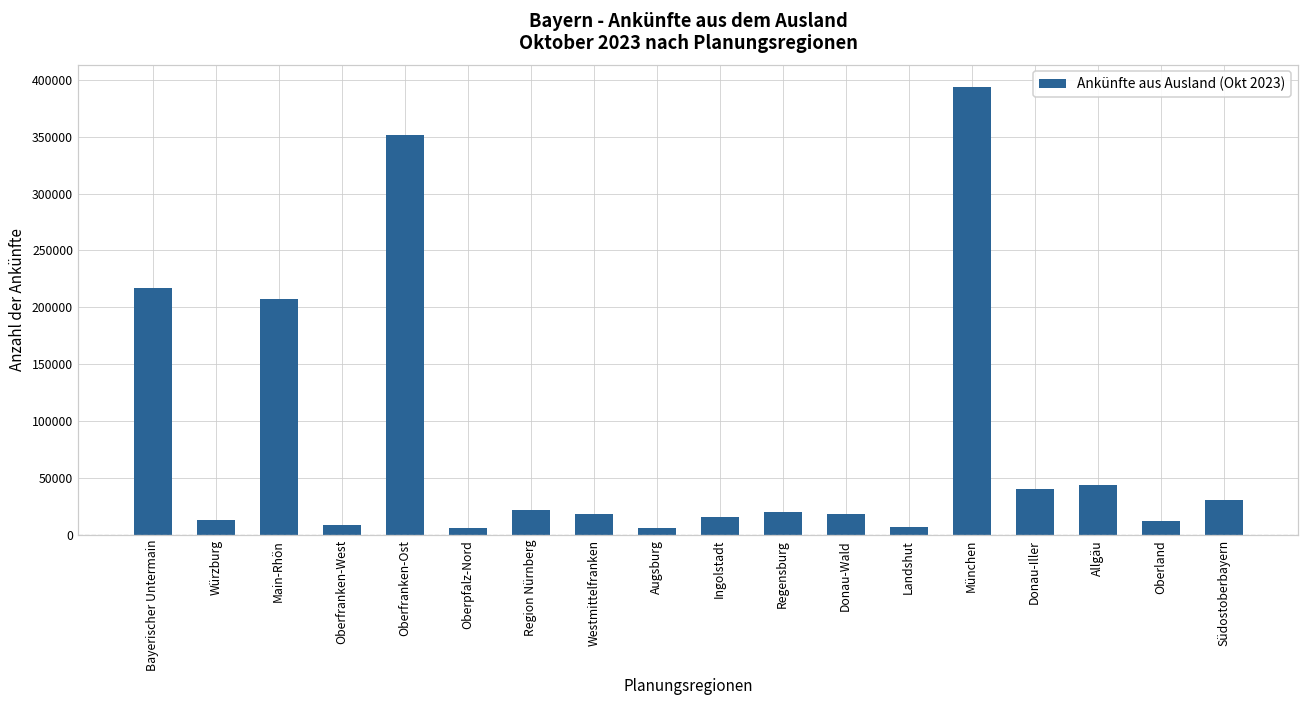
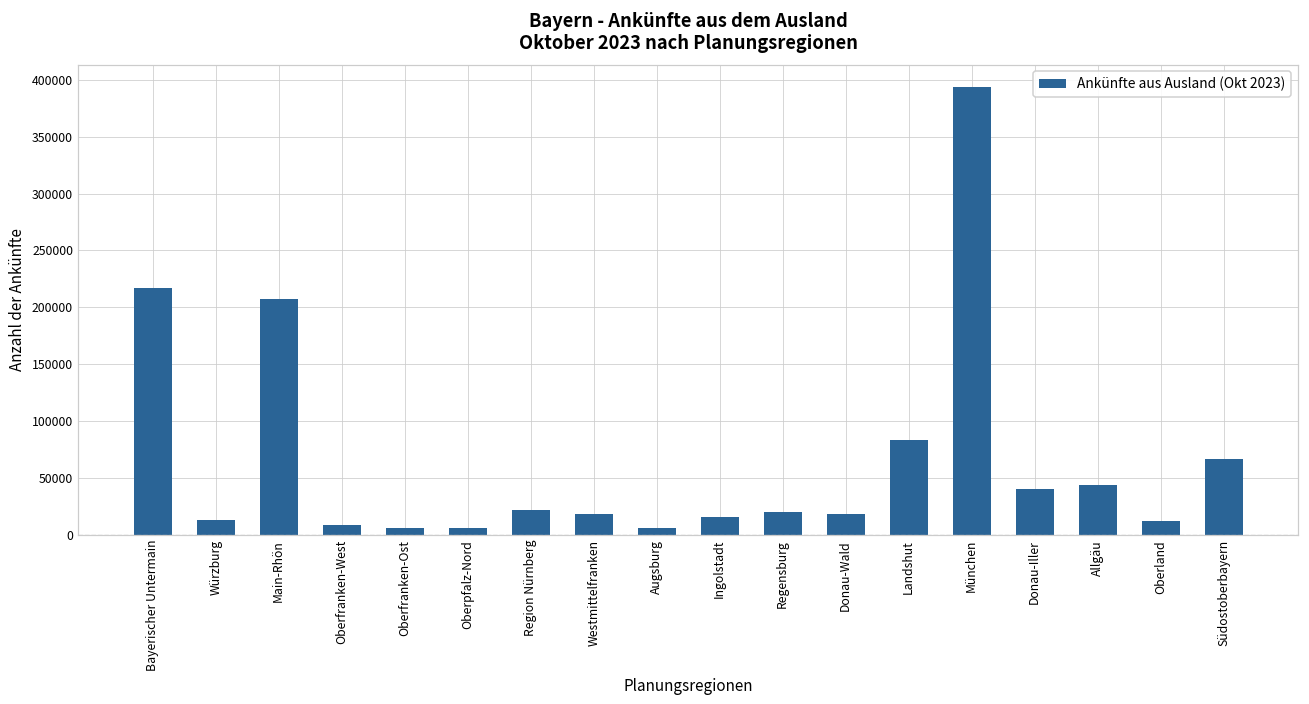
Oberfranken-Ost: 352000 -> 6000
Landshut: 6000 -> 83000
Südostoberbayern: 30000 -> 66000
